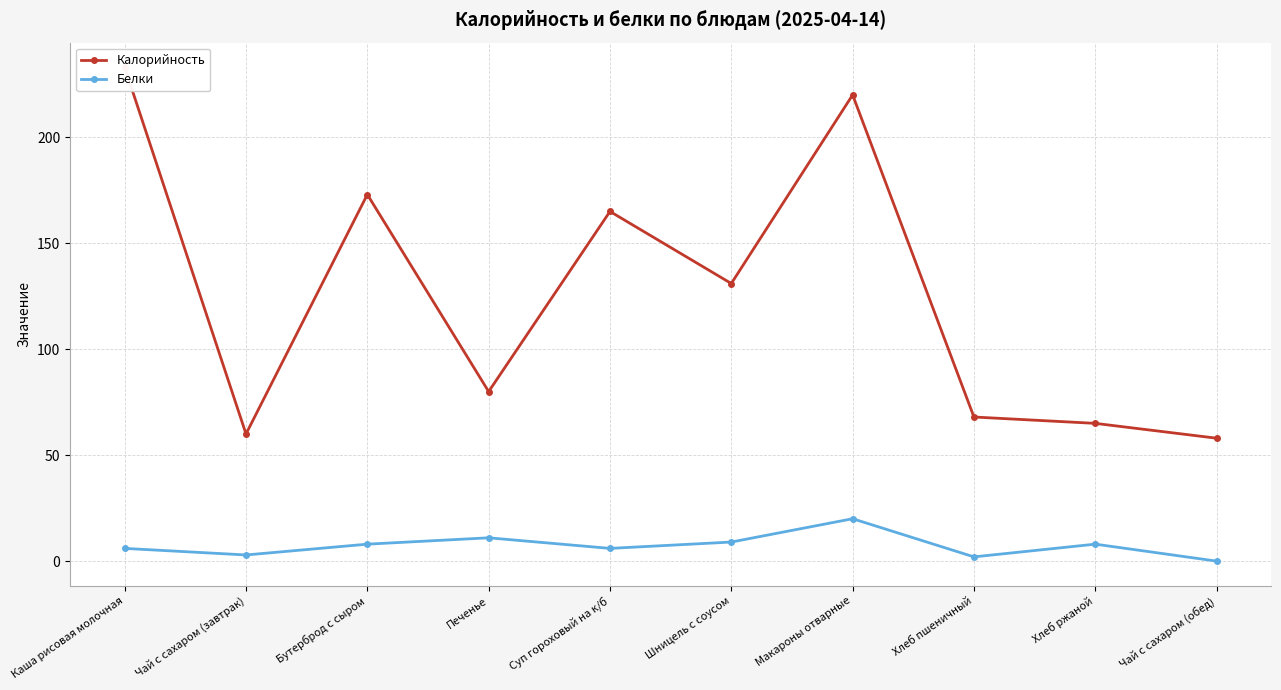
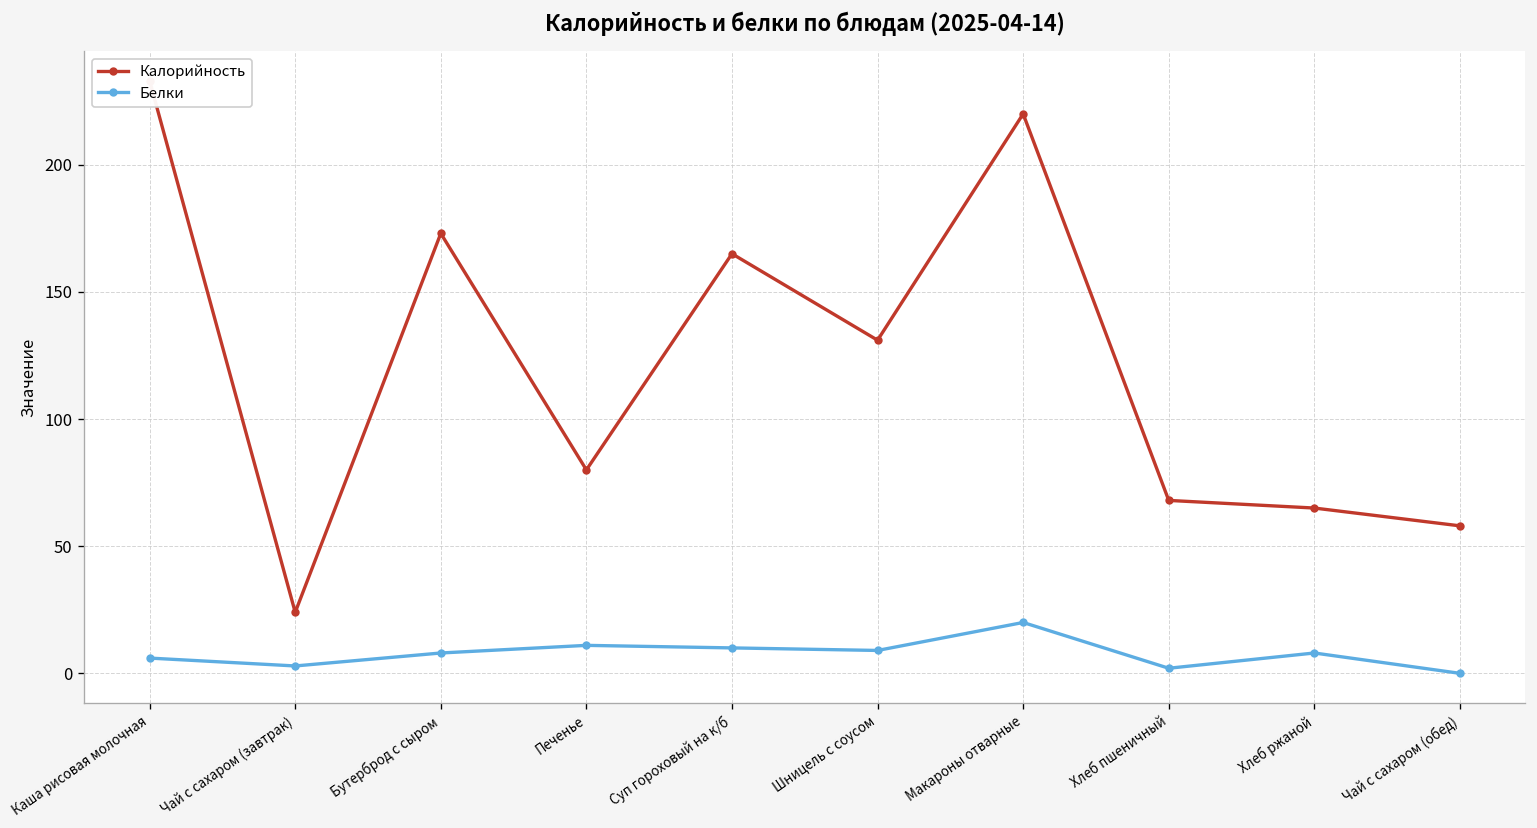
Калорийность, Чай с сахаром (завтрак): 60 -> 24
Белки, Суп гороховый на к/б: 6 -> 10
